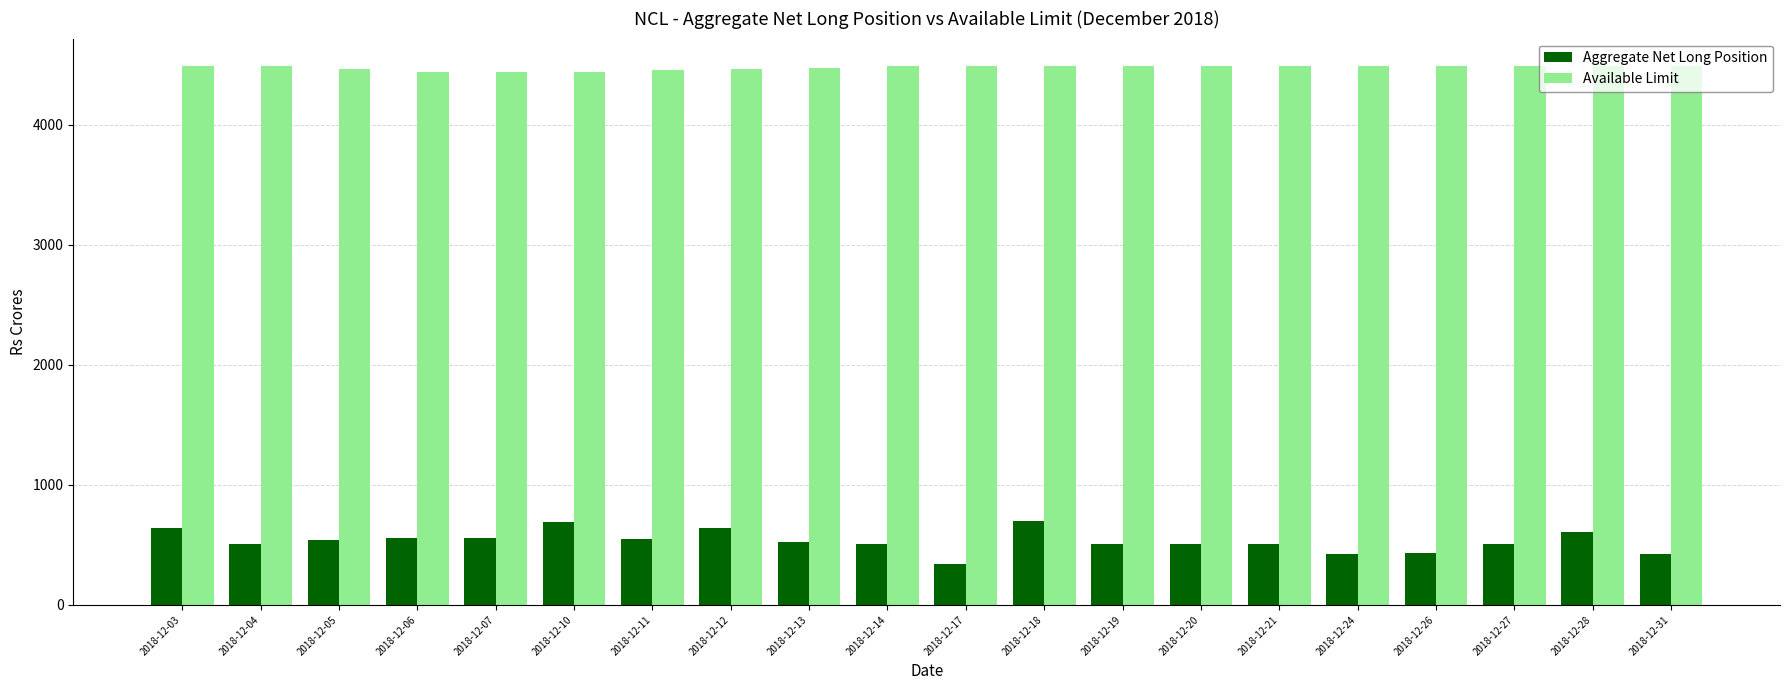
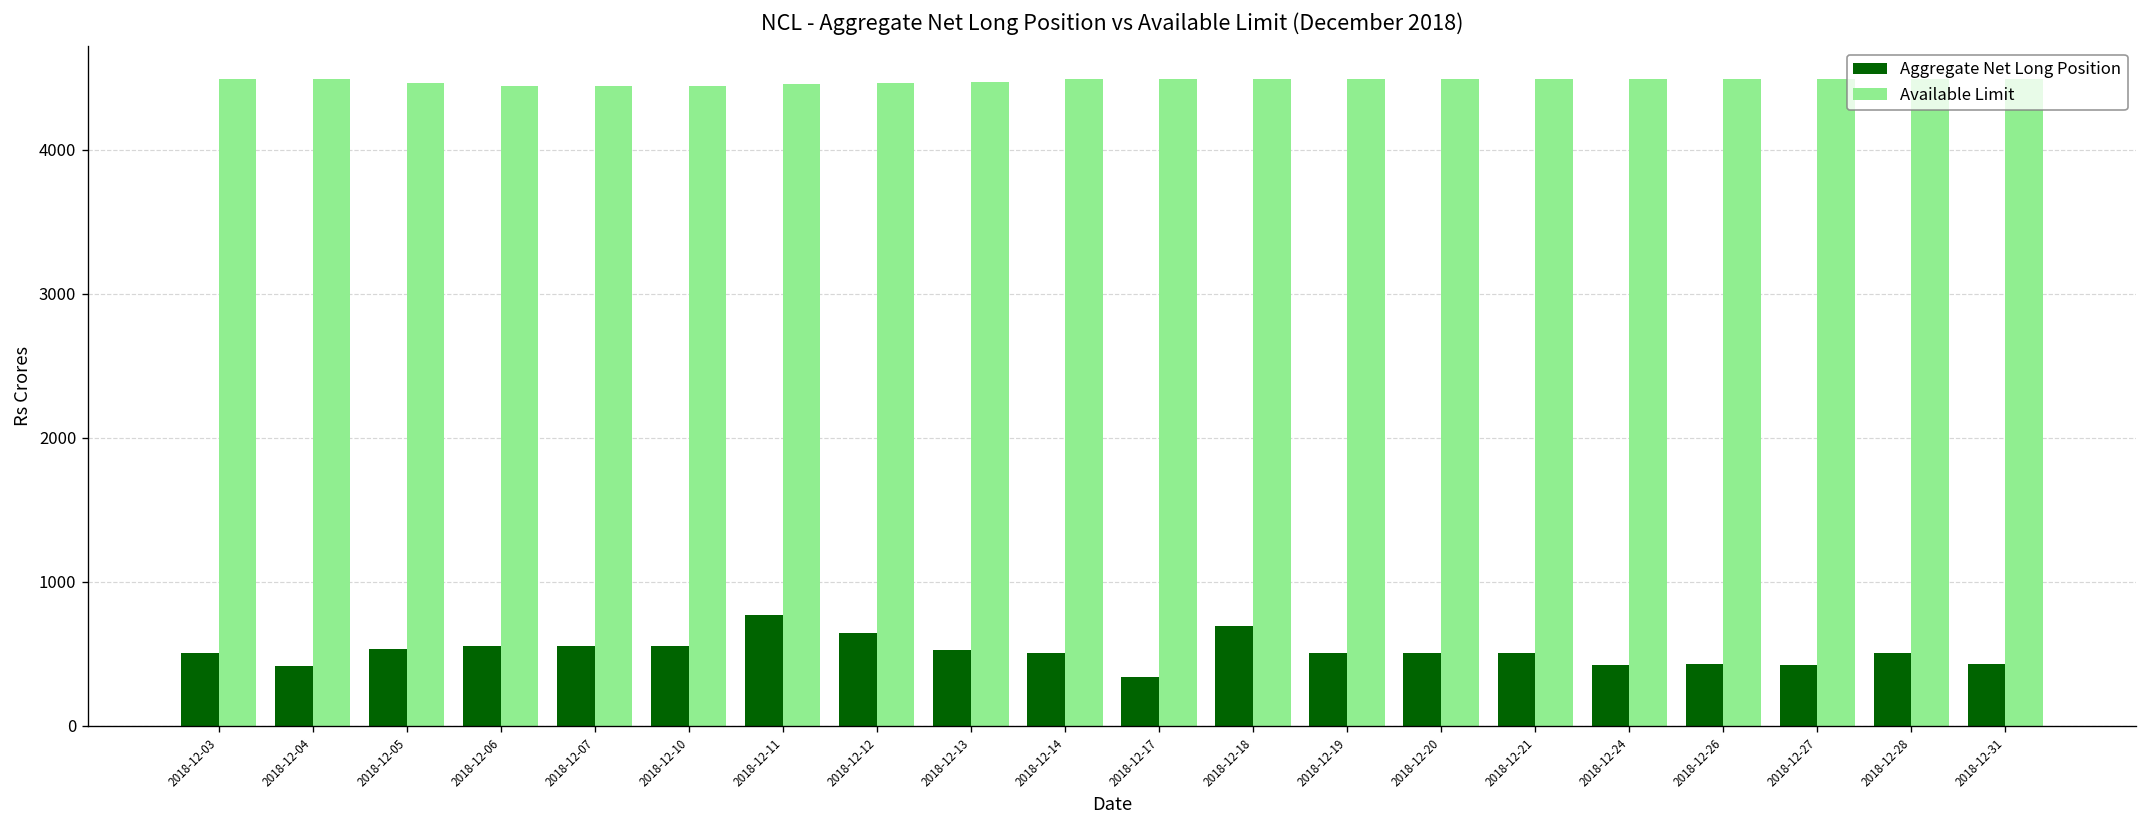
Aggregate Net Long Position, 2018-12-03: 640 -> 510
Aggregate Net Long Position, 2018-12-04: 510 -> 420
Aggregate Net Long Position, 2018-12-10: 690 -> 560
Aggregate Net Long Position, 2018-12-11: 550 -> 770
Aggregate Net Long Position, 2018-12-27: 510 -> 420
Aggregate Net Long Position, 2018-12-28: 610 -> 510
